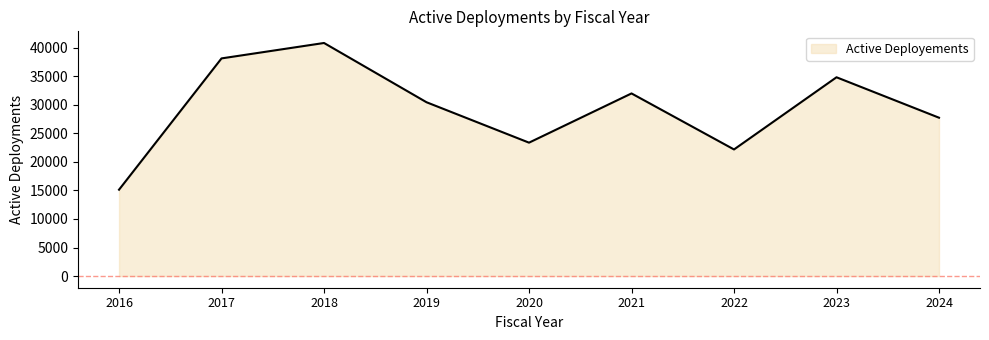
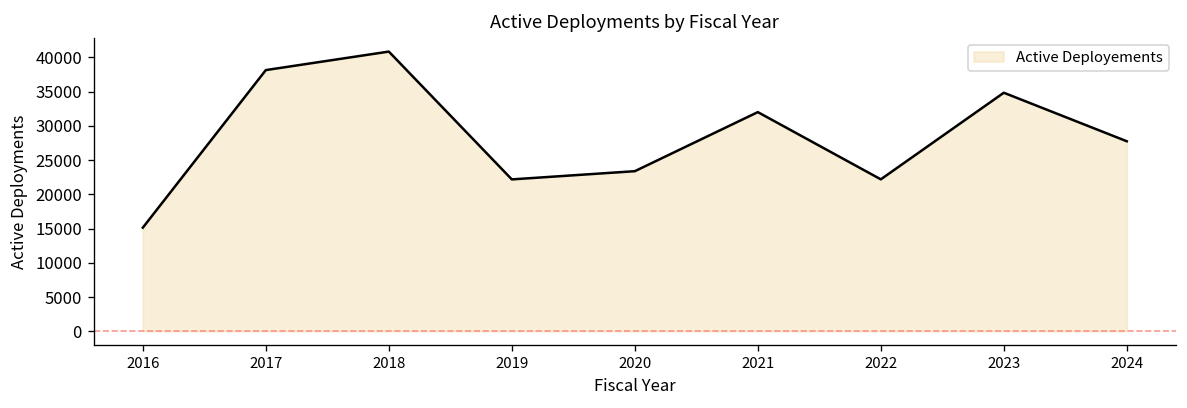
2019: 30000 -> 22000
